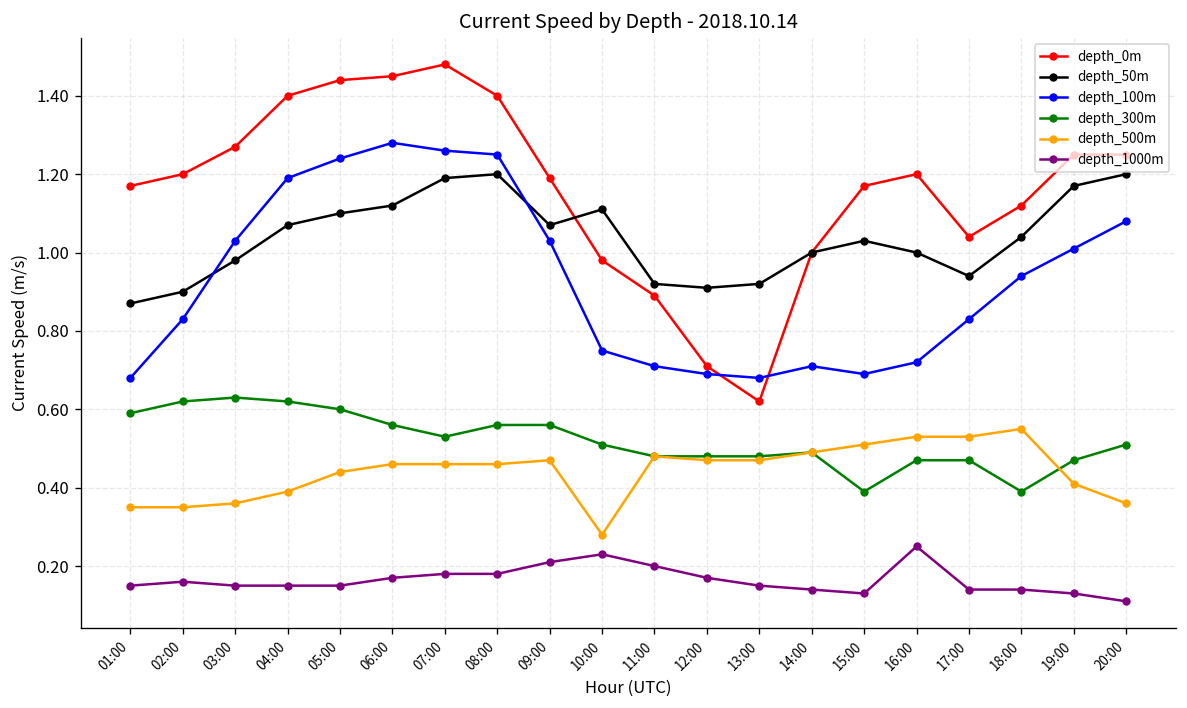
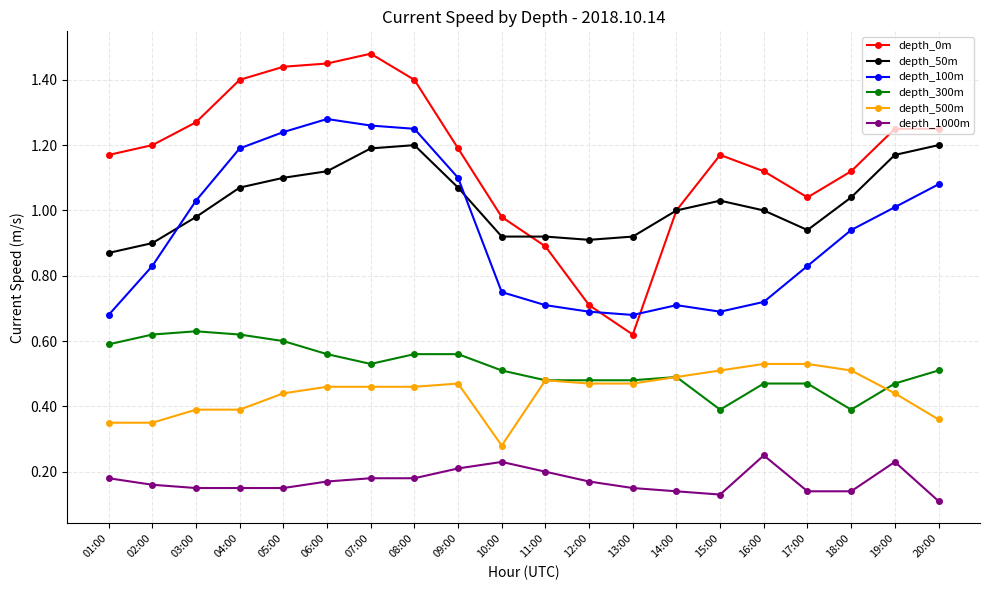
depth_1000m, 01:00: 0.15 -> 0.18
depth_500m, 03:00: 0.36 -> 0.39
depth_100m, 09:00: 1.03 -> 1.10
depth_50m, 10:00: 1.11 -> 0.92
depth_0m, 16:00: 1.20 -> 1.12
depth_500m, 18:00: 0.55 -> 0.51
depth_500m, 19:00: 0.41 -> 0.44
depth_1000m, 19:00: 0.13 -> 0.23
